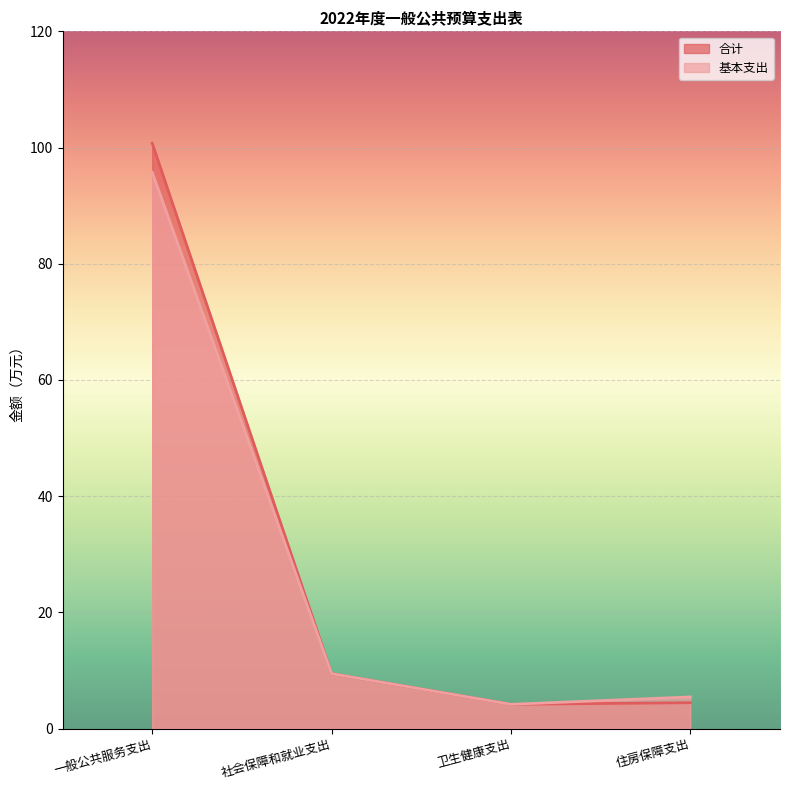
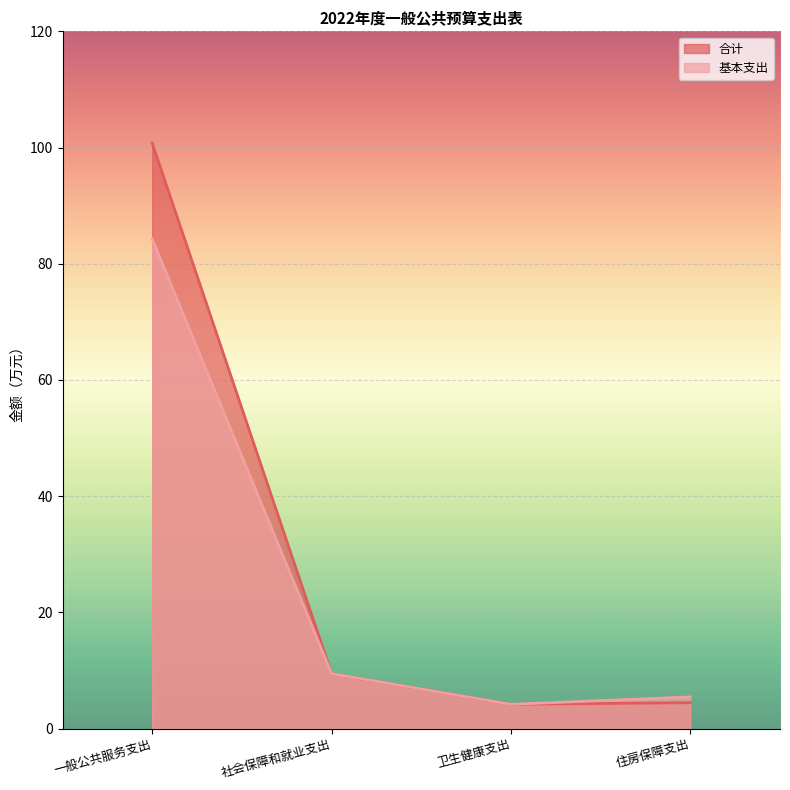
基本支出, 一般公共服务支出: 96 -> 84
